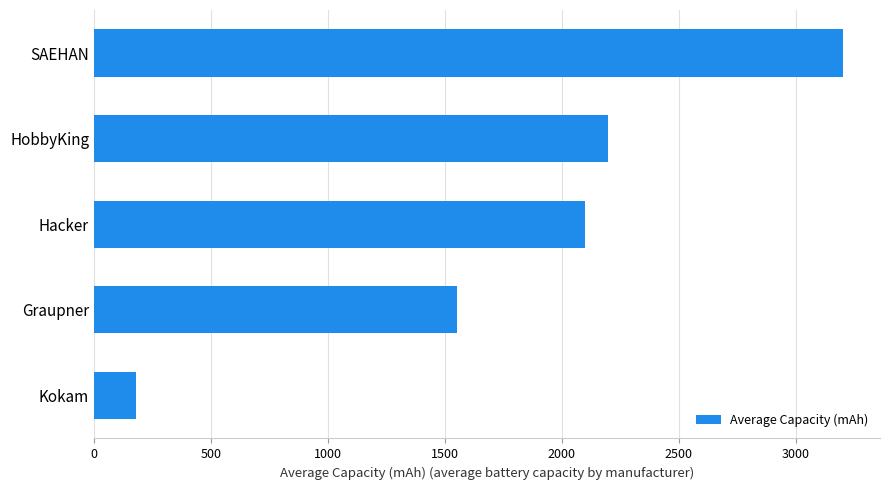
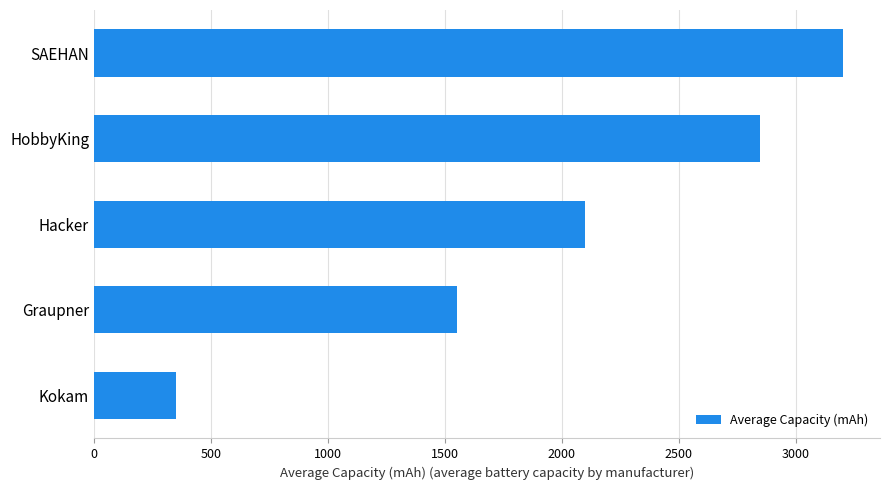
HobbyKing: 2200 -> 2850
Kokam: 180 -> 350
